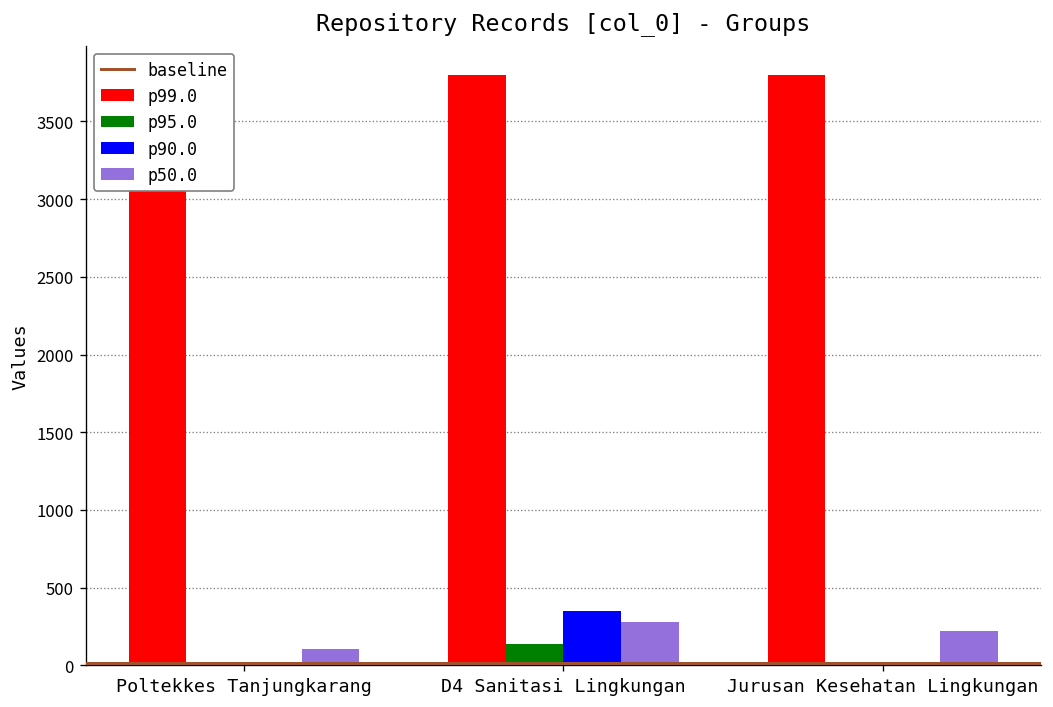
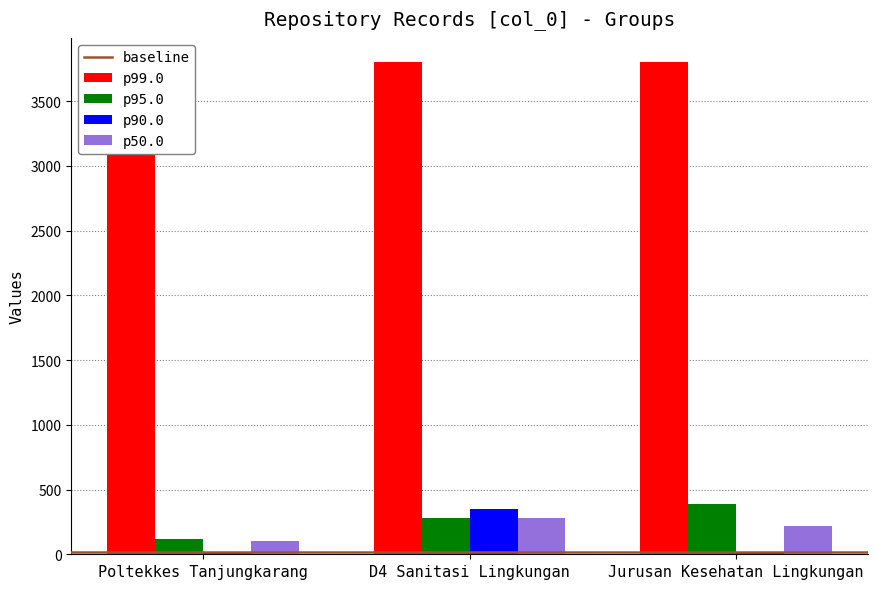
p95.0, Poltekkes Tanjungkarang: 20 -> 120
p95.0, D4 Sanitasi Lingkungan: 140 -> 280
p95.0, Jurusan Kesehatan Lingkungan: 10 -> 390
